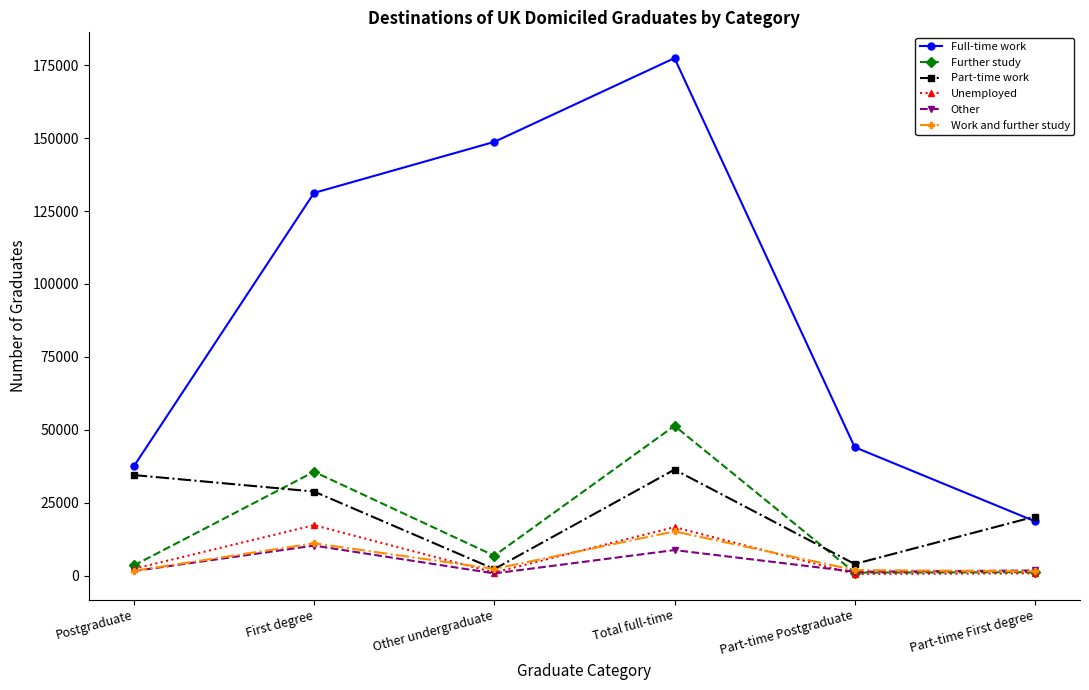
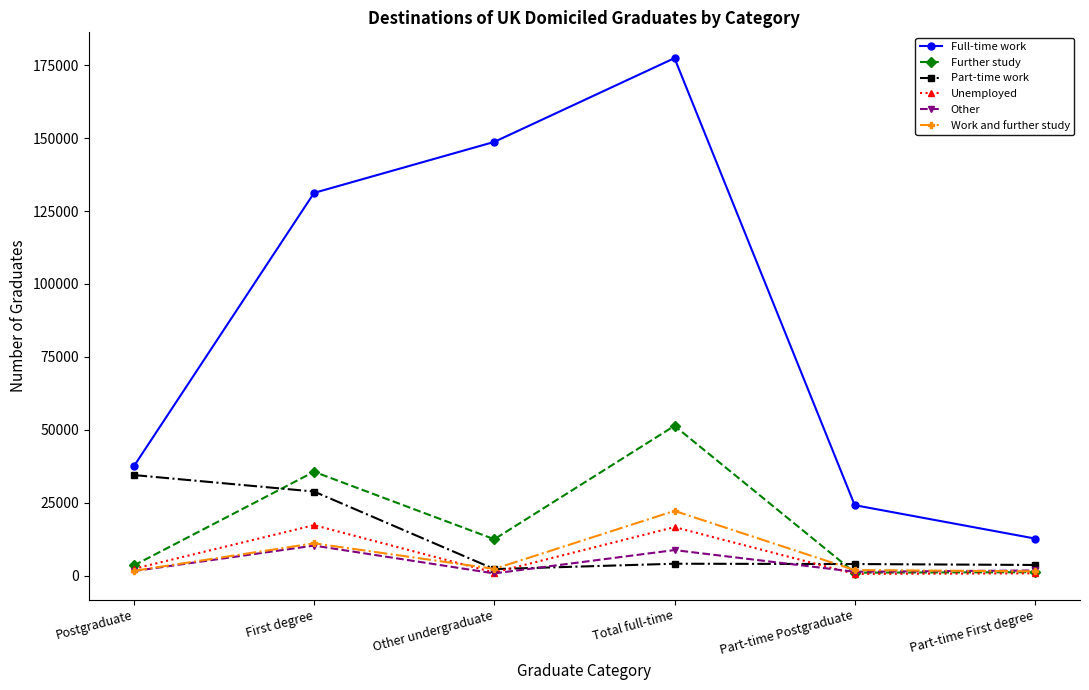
Further study, Other undergraduate: 7000 -> 13000
Part-time work, Total full-time: 36000 -> 4000
Work and further study, Total full-time: 15000 -> 22000
Full-time work, Part-time Postgraduate: 44000 -> 24000
Full-time work, Part-time First degree: 19000 -> 13000
Part-time work, Part-time First degree: 20000 -> 4000
